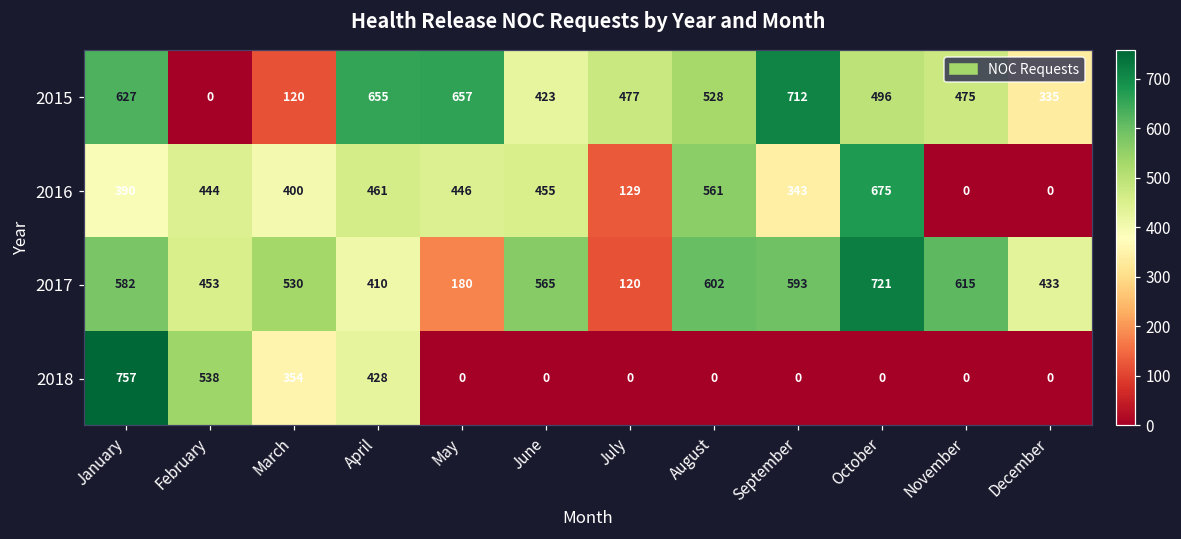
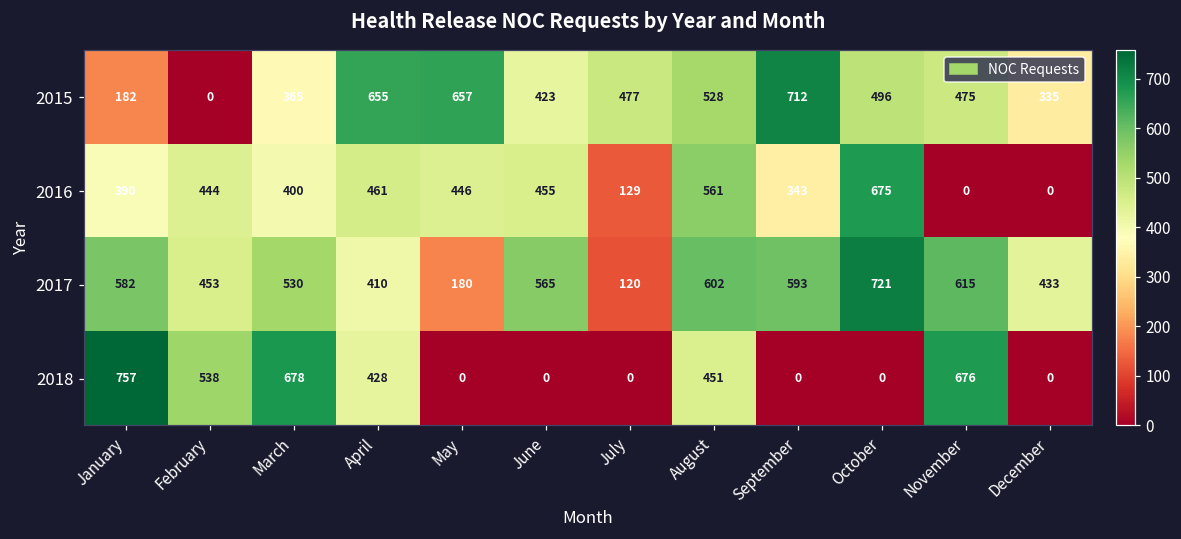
2015, January: 627 -> 182
2015, March: 120 -> 365
2018, March: 354 -> 678
2018, August: 0 -> 451
2018, November: 0 -> 676
